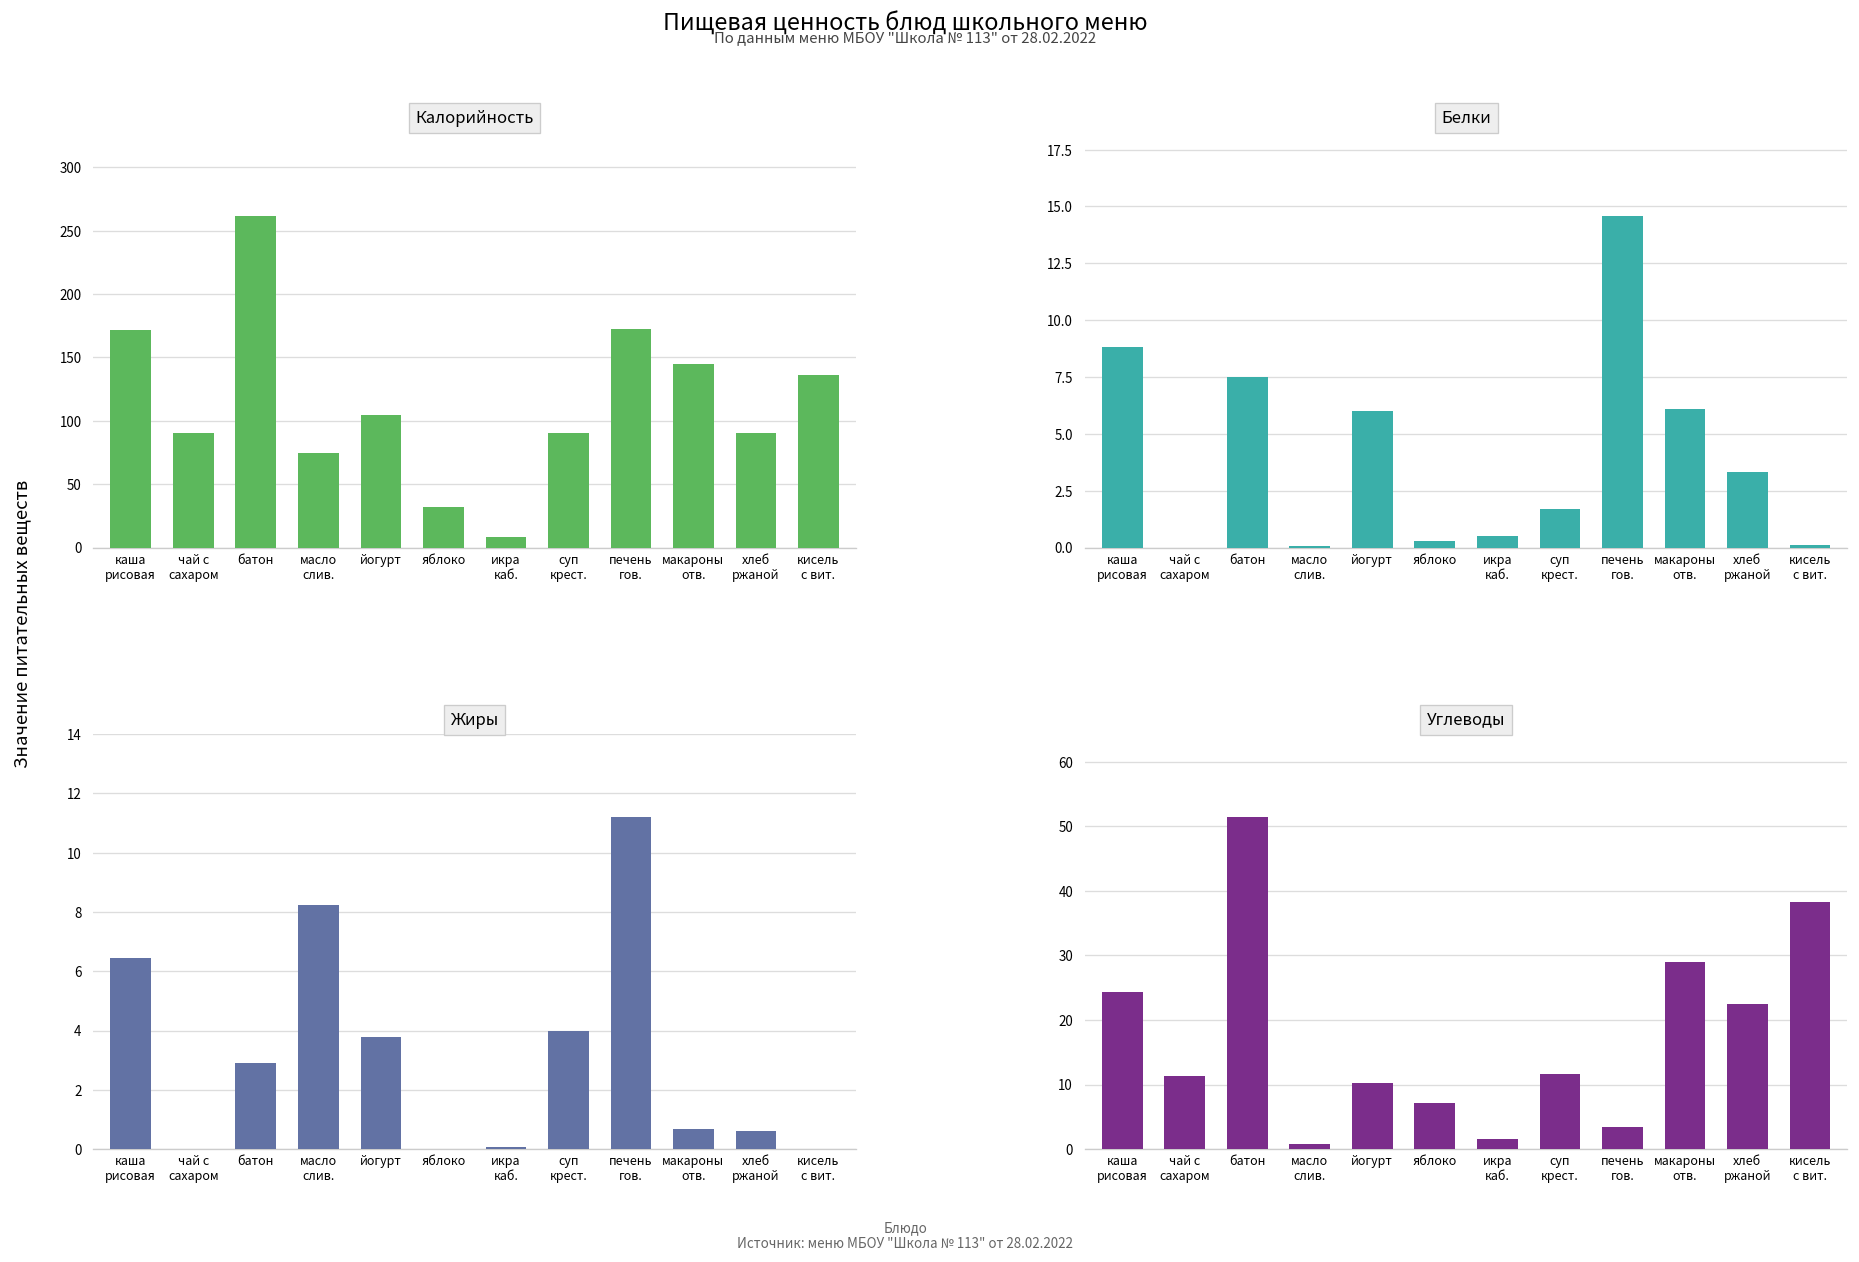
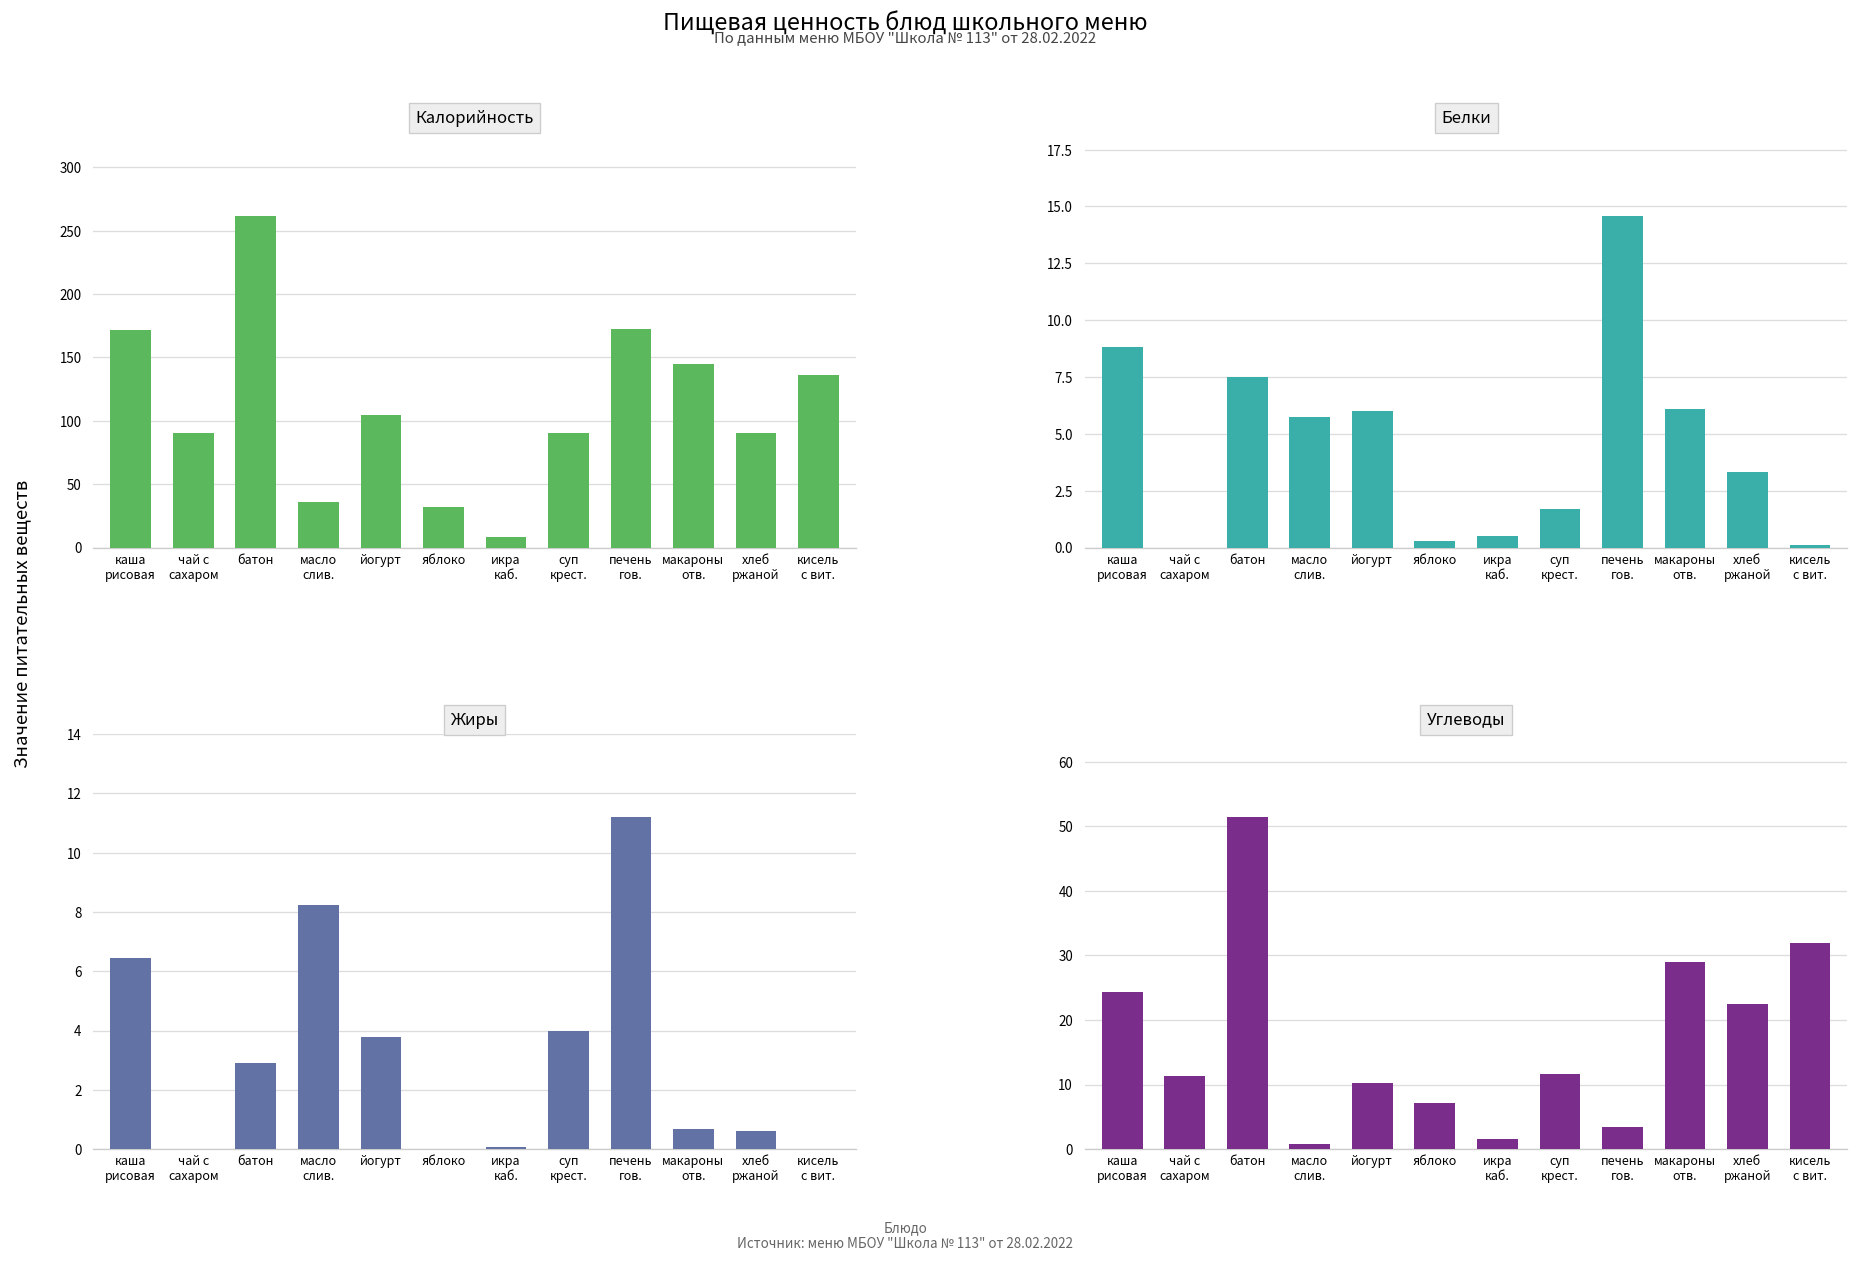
Калорийность, масло слив.: 75 -> 36
Белки, масло слив.: 0.1 -> 5.8
Углеводы, кисель с вит.: 38 -> 32
